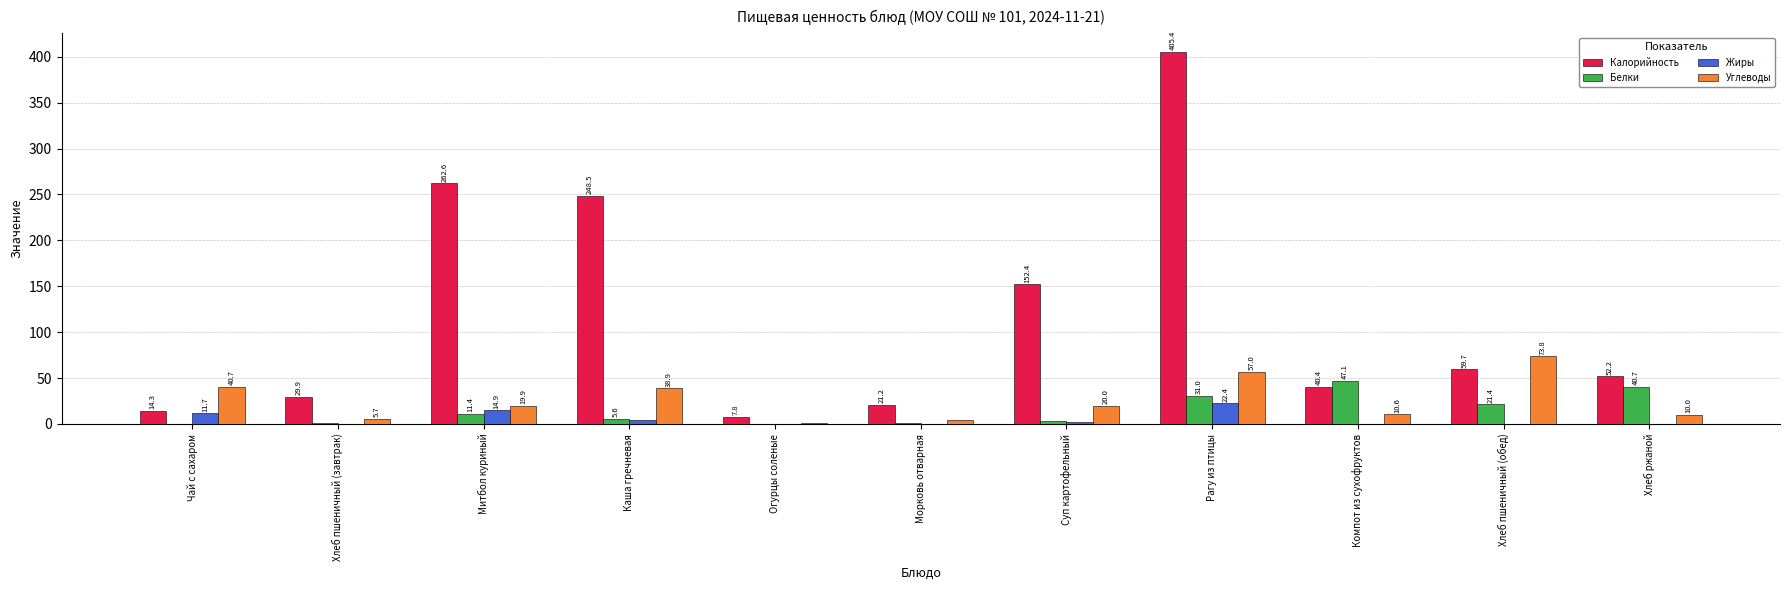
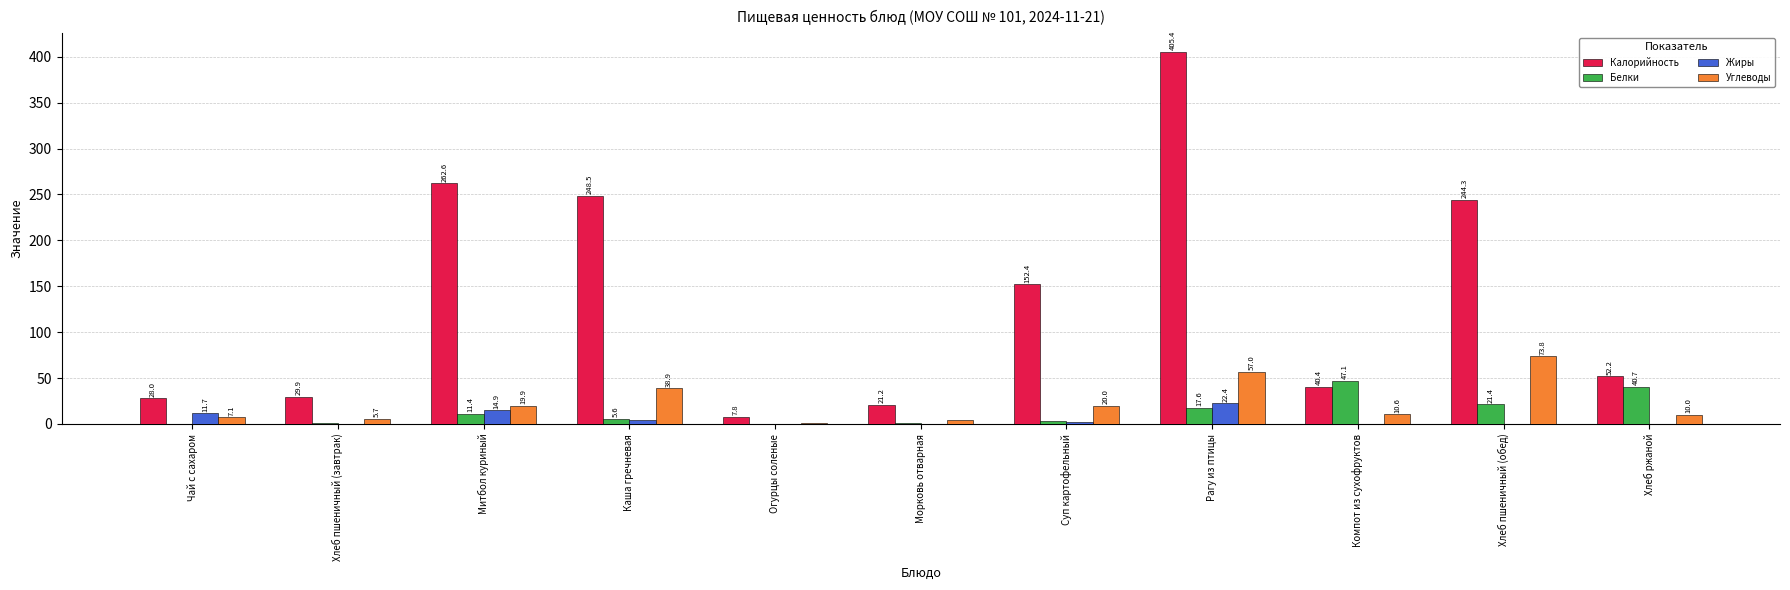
Калорийность, Чай с сахаром: 14.3 -> 28.0
Углеводы, Чай с сахаром: 40.7 -> 7.1
Белки, Рагу из птицы: 31.0 -> 17.6
Калорийность, Хлеб пшеничный (обед): 59.7 -> 244.3
